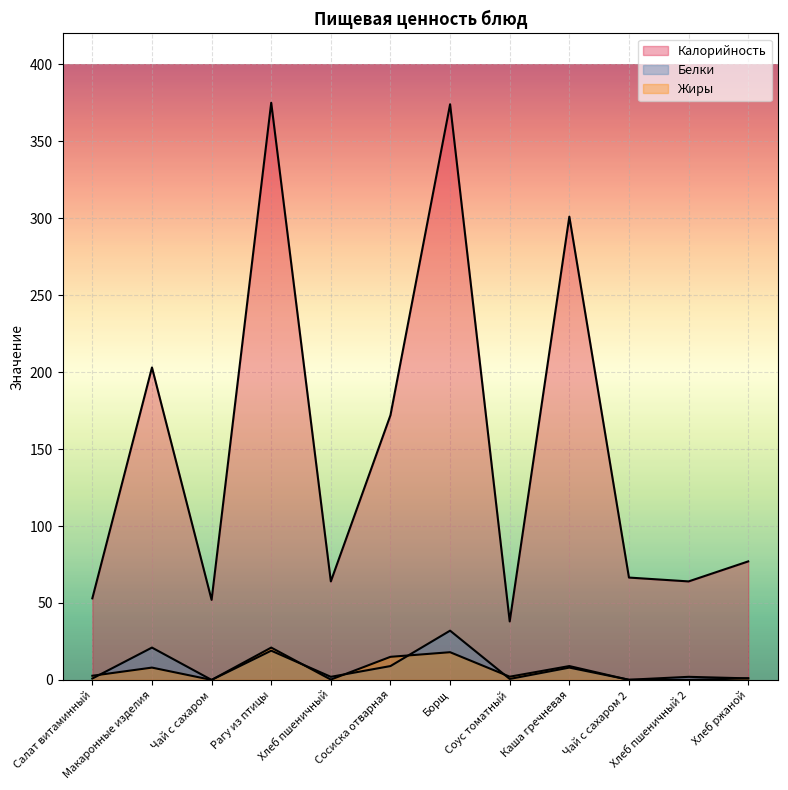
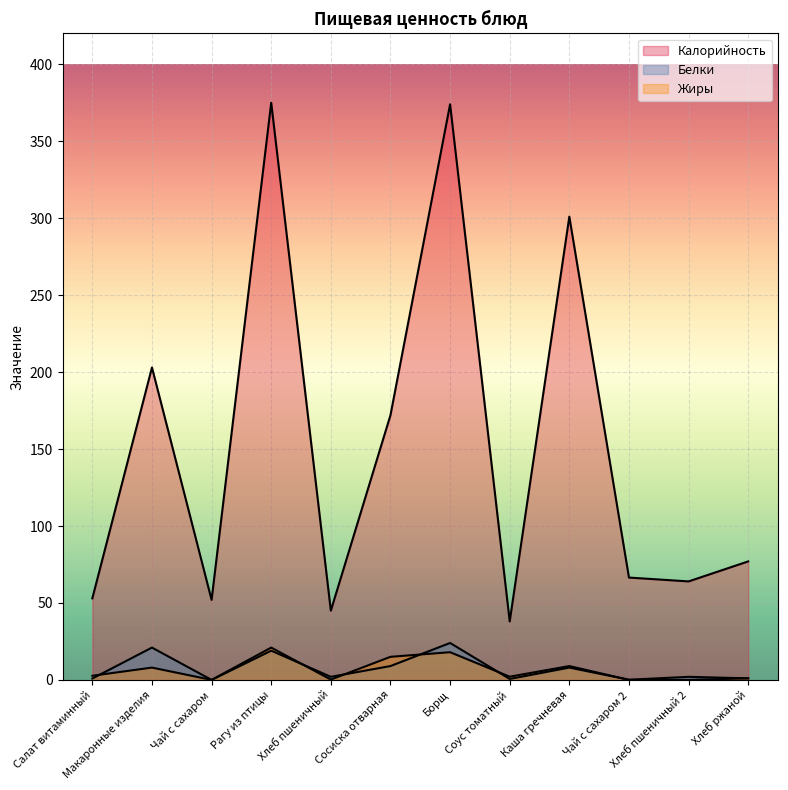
Калорийность, Хлеб пшеничный: 64 -> 45
Белки, Борщ: 32 -> 24
